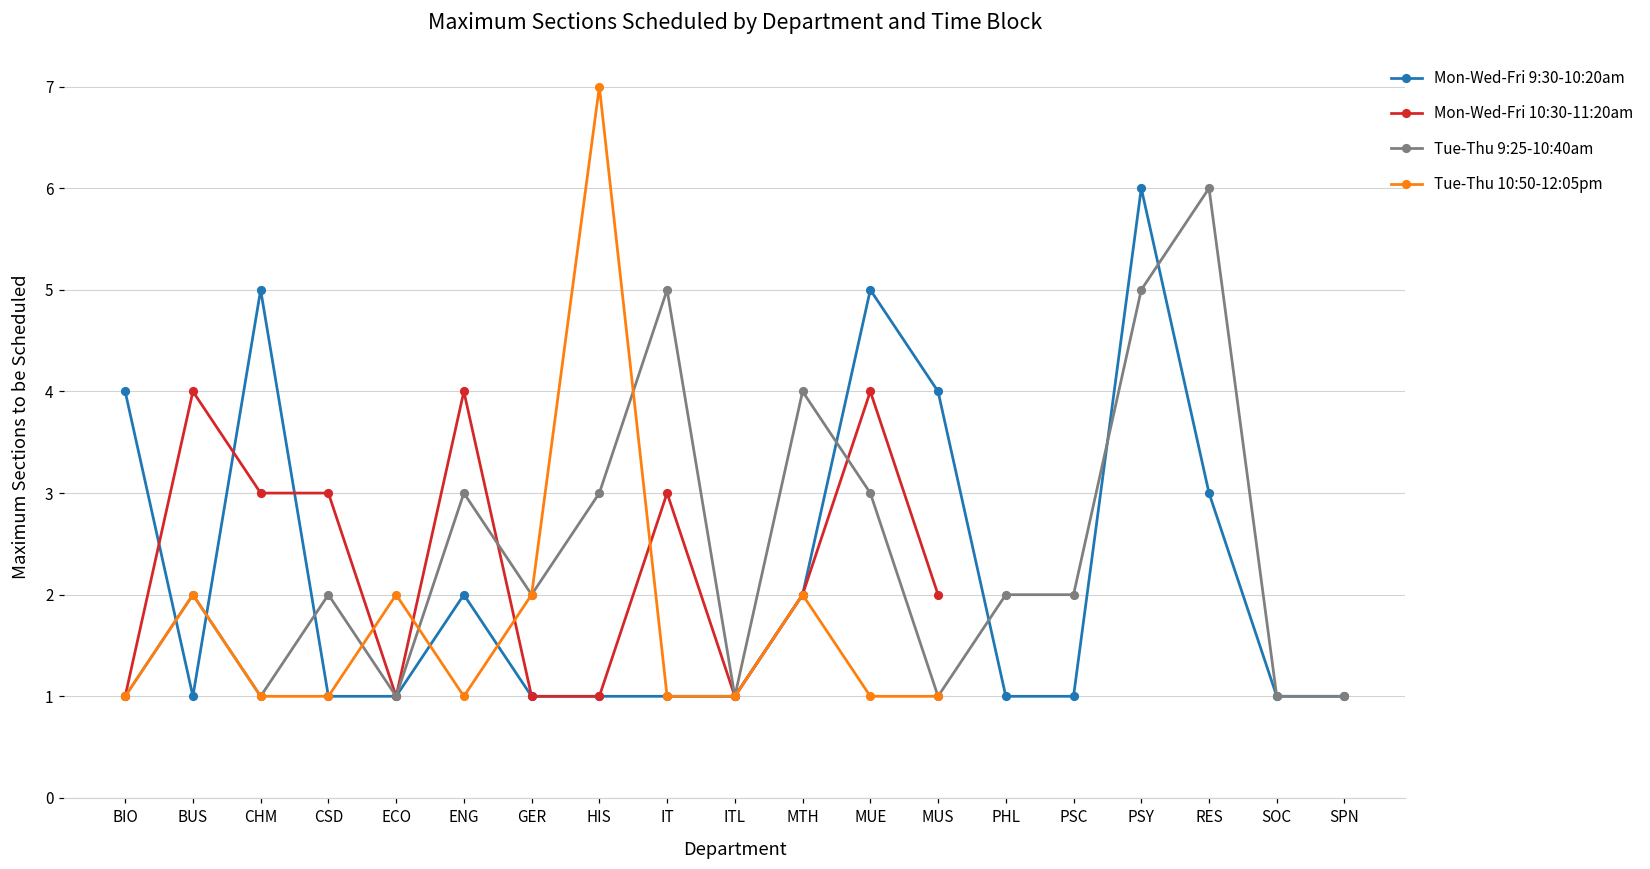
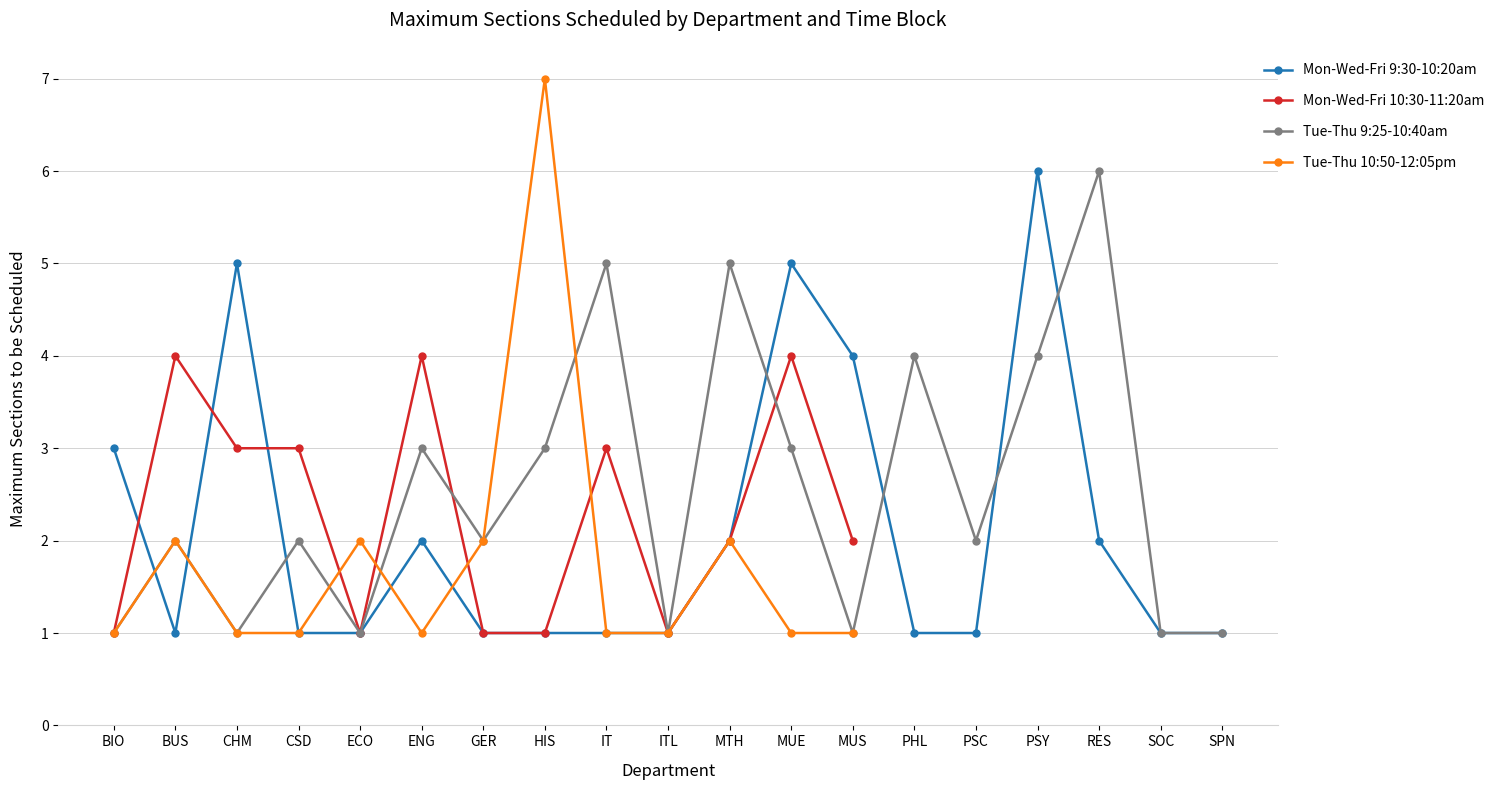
Mon-Wed-Fri 9:30-10:20am, BIO: 4 -> 3
Tue-Thu 9:25-10:40am, MTH: 4 -> 5
Tue-Thu 9:25-10:40am, PHL: 2 -> 4
Tue-Thu 9:25-10:40am, PSY: 5 -> 4
Mon-Wed-Fri 9:30-10:20am, RES: 3 -> 2
